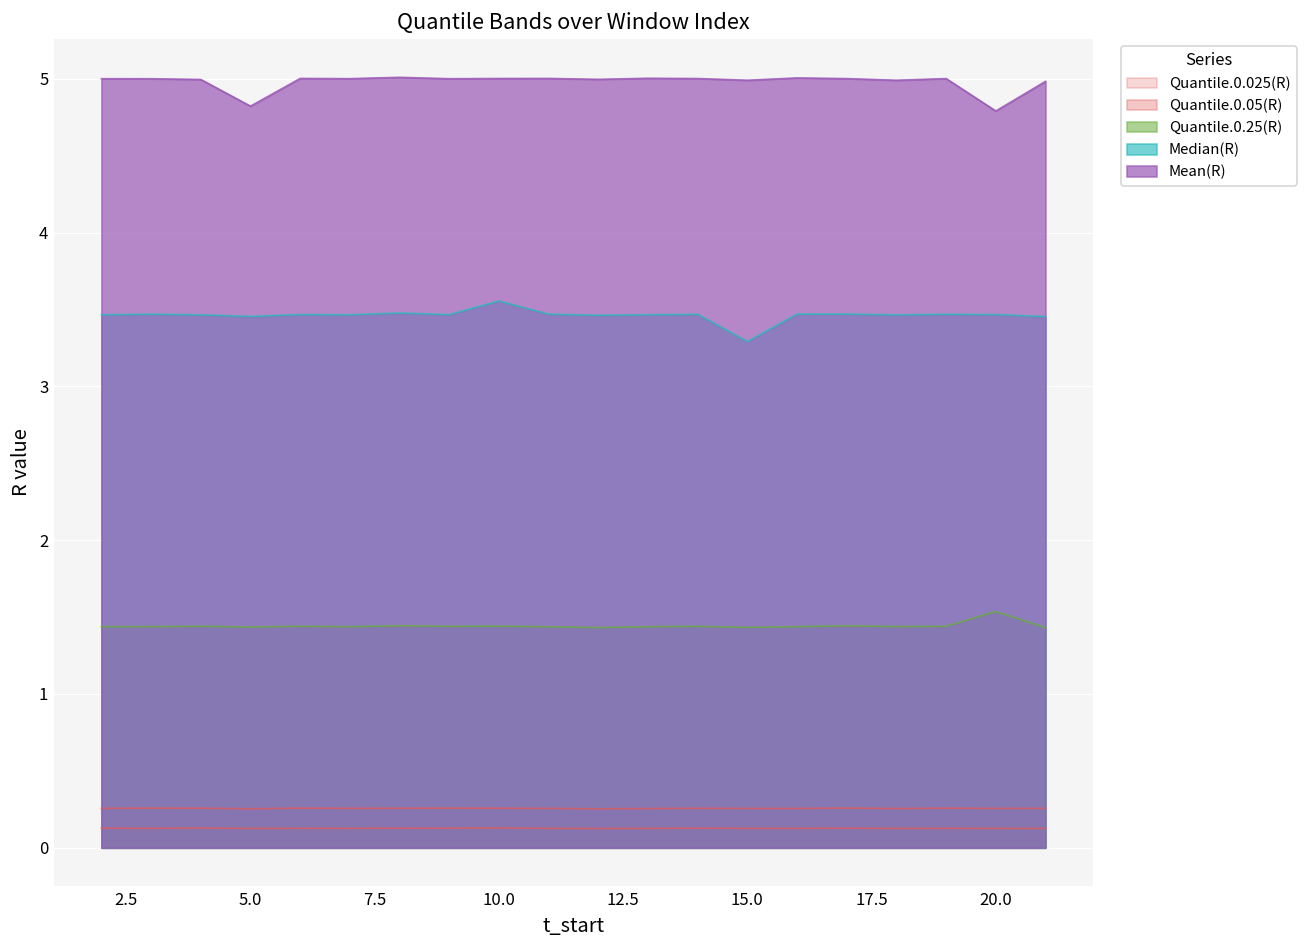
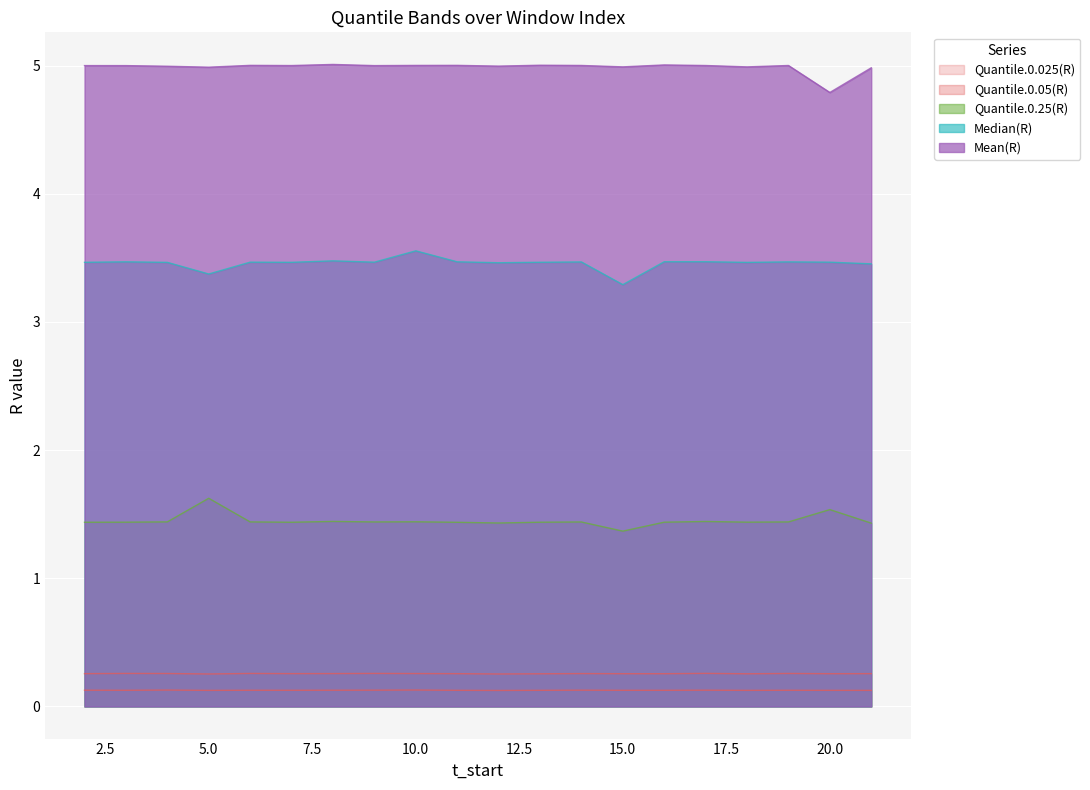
Quantile.0.25(R), 5.0: 1.44 -> 1.62
Median(R), 5.0: 3.45 -> 3.37
Mean(R), 5.0: 4.82 -> 4.99
Quantile.0.25(R), 15.0: 1.43 -> 1.37
